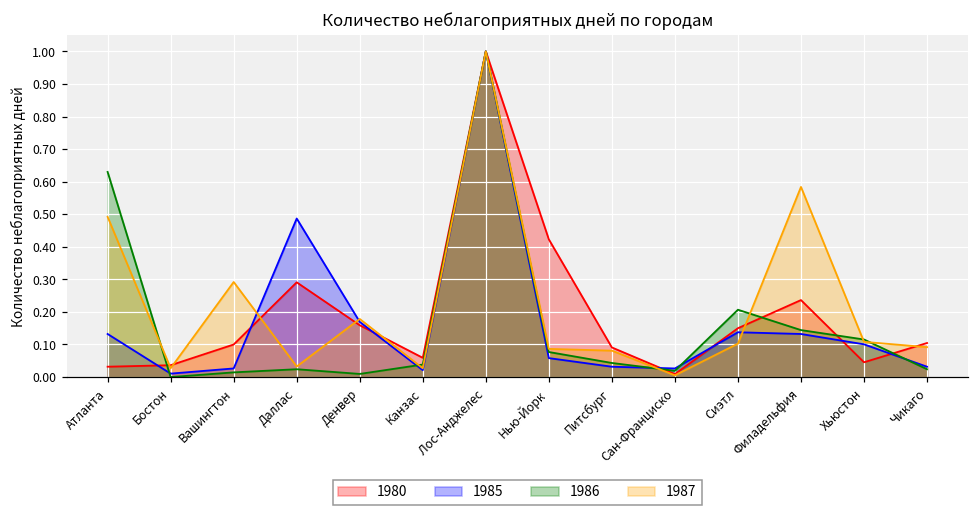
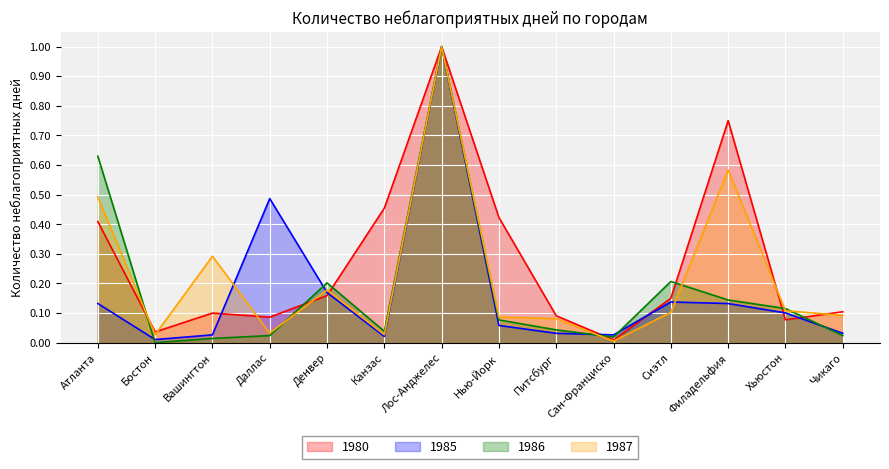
1980, Атланта: 0.03 -> 0.41
1980, Даллас: 0.29 -> 0.09
1986, Денвер: 0.01 -> 0.20
1980, Канзас: 0.06 -> 0.45
1980, Филадельфия: 0.24 -> 0.75
1980, Хьюстон: 0.05 -> 0.08
